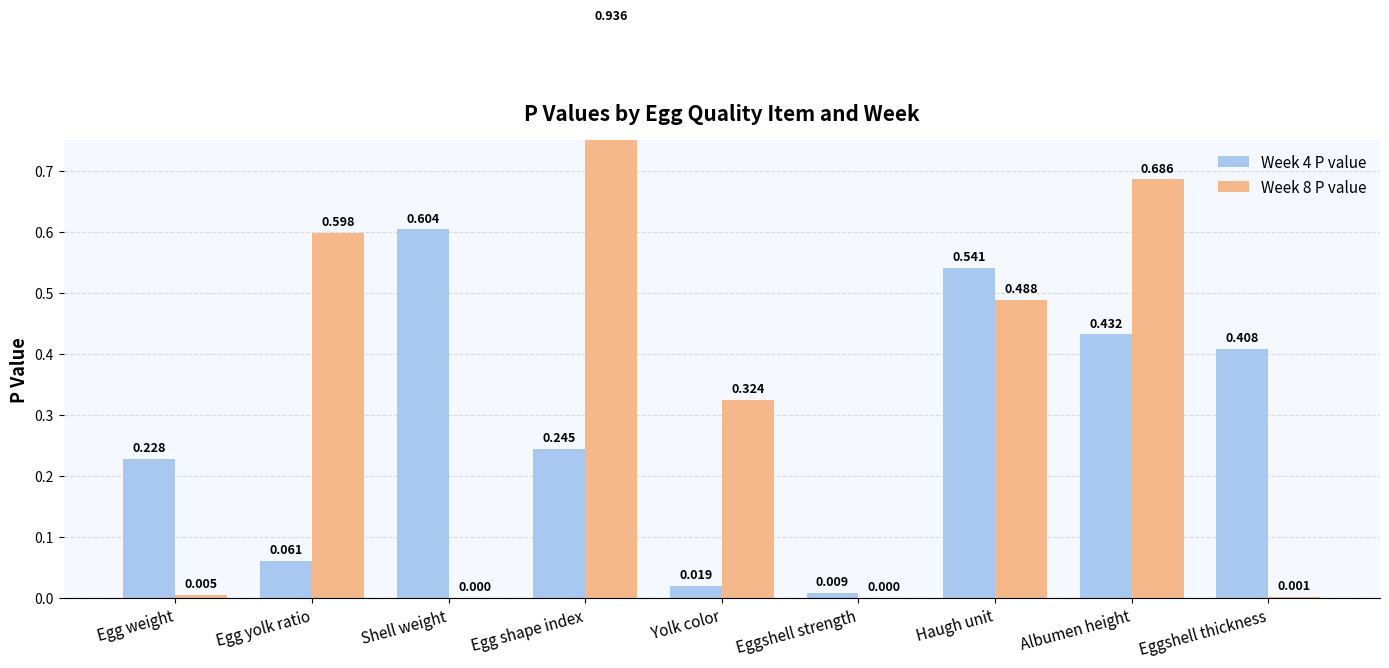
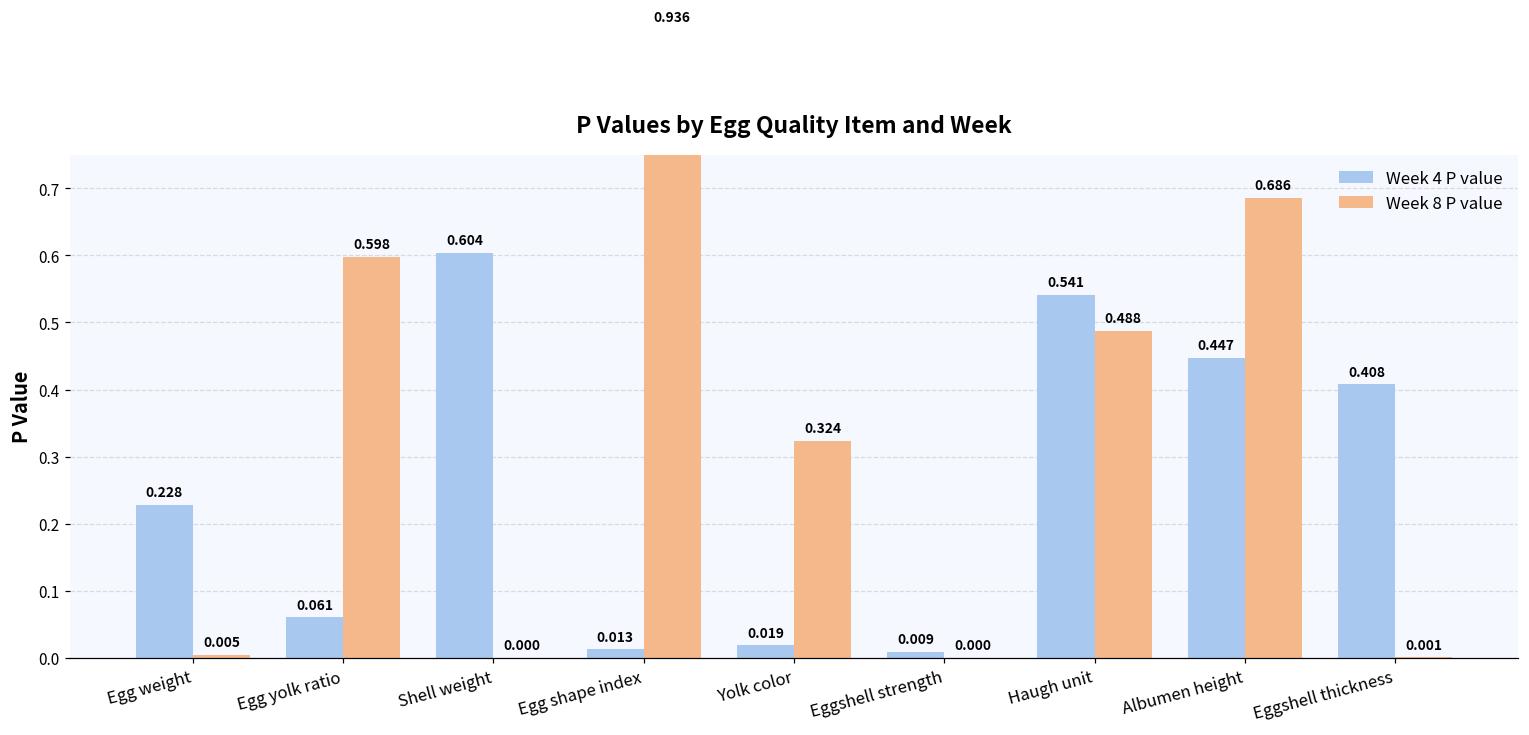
Week 4 P value, Egg shape index: 0.245 -> 0.013
Week 4 P value, Albumen height: 0.432 -> 0.447
